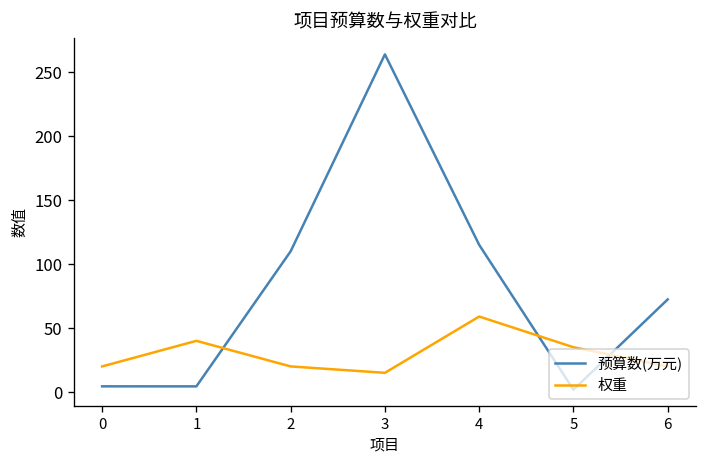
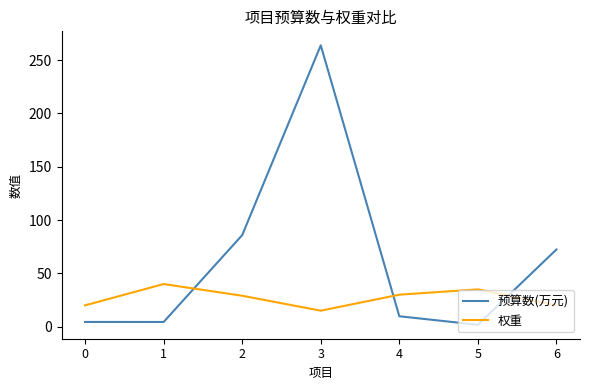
预算数(万元), 2: 110 -> 86
权重, 2: 20 -> 29
预算数(万元), 4: 115 -> 10
权重, 4: 59 -> 30
